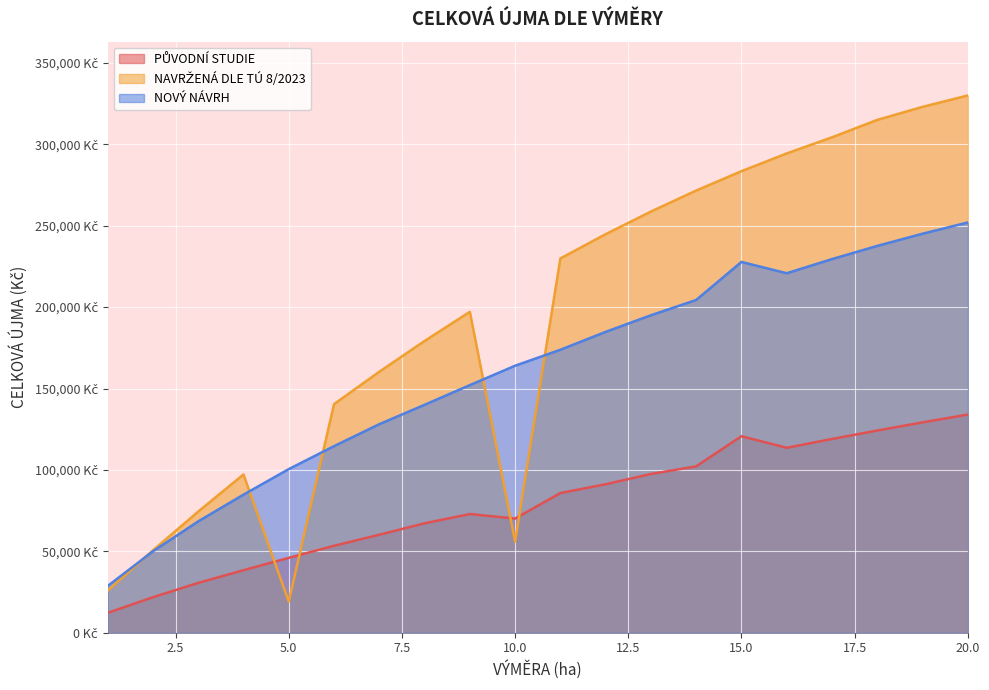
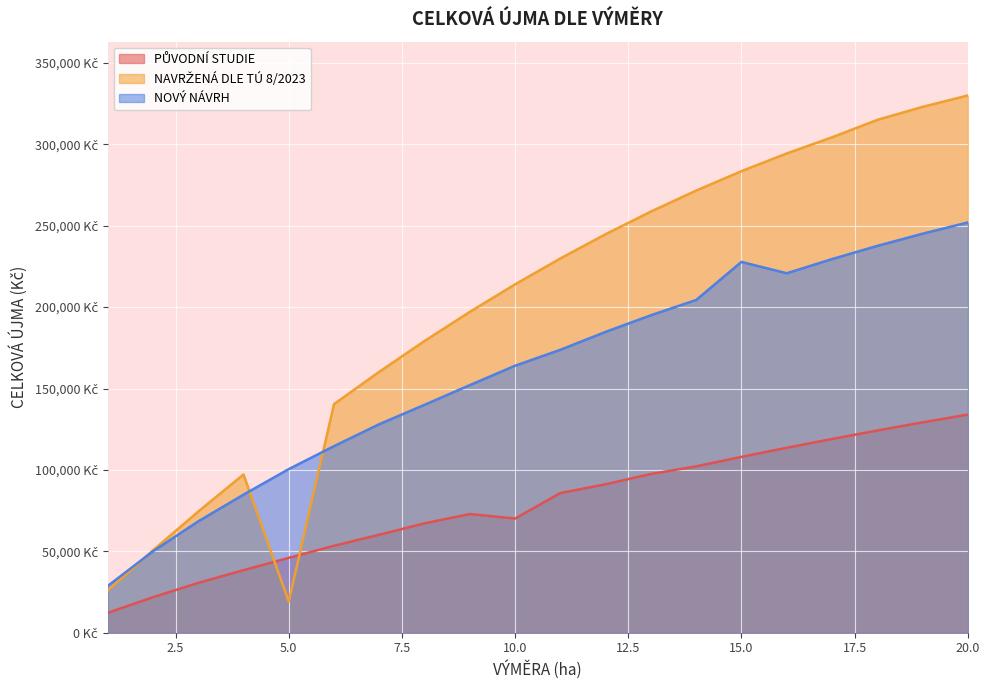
NAVRŽENÁ DLE TÚ 8/2023, 10.0: 56,000 Kč -> 214,000 Kč
PŮVODNÍ STUDIE, 15.0: 121,000 Kč -> 108,000 Kč
